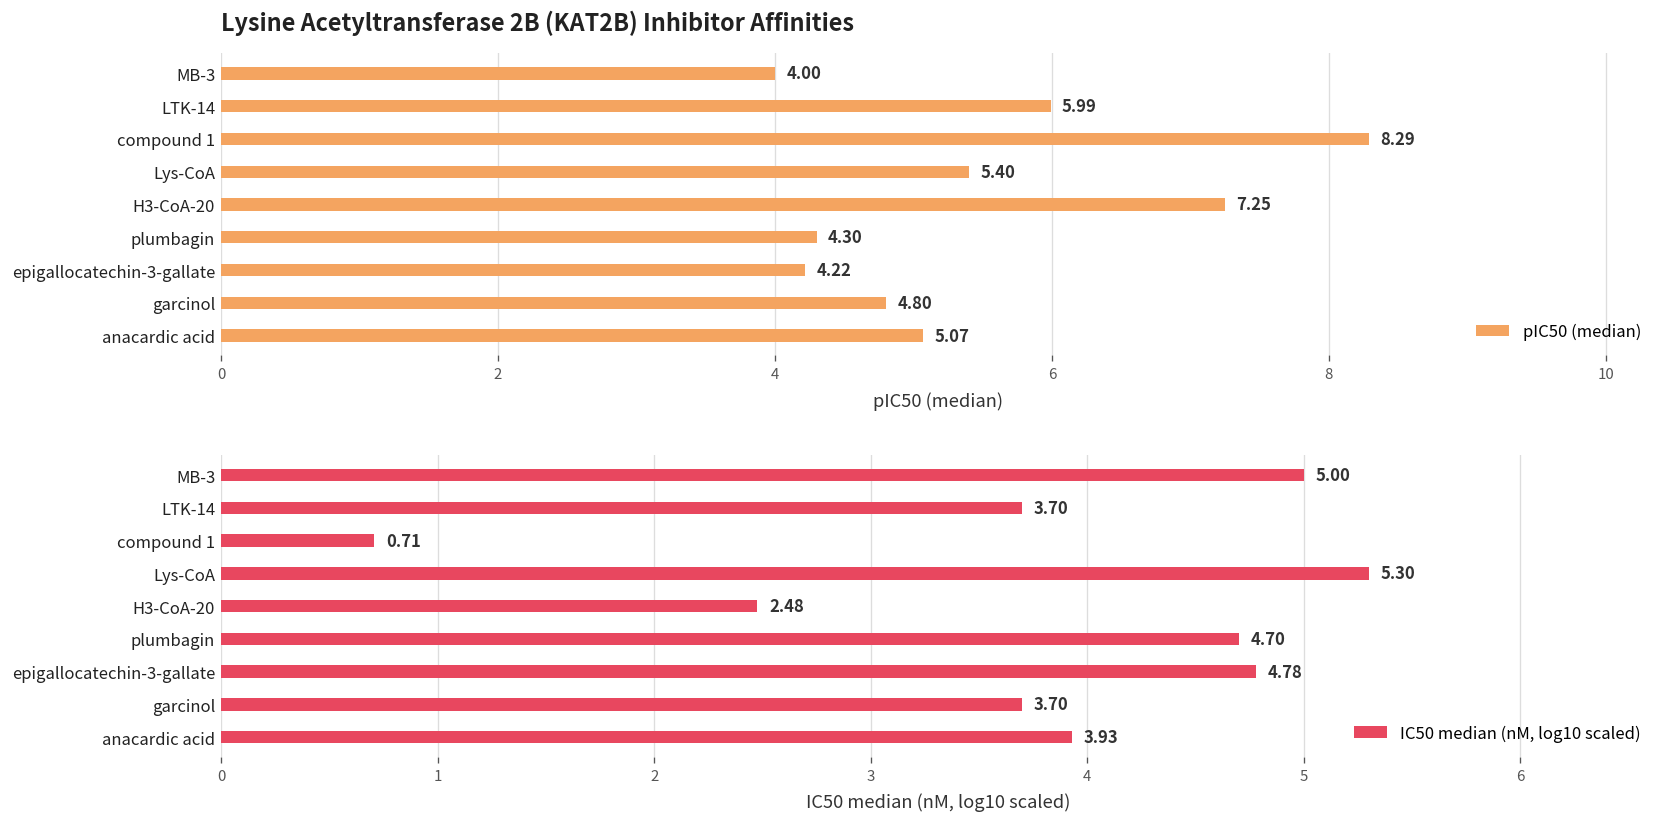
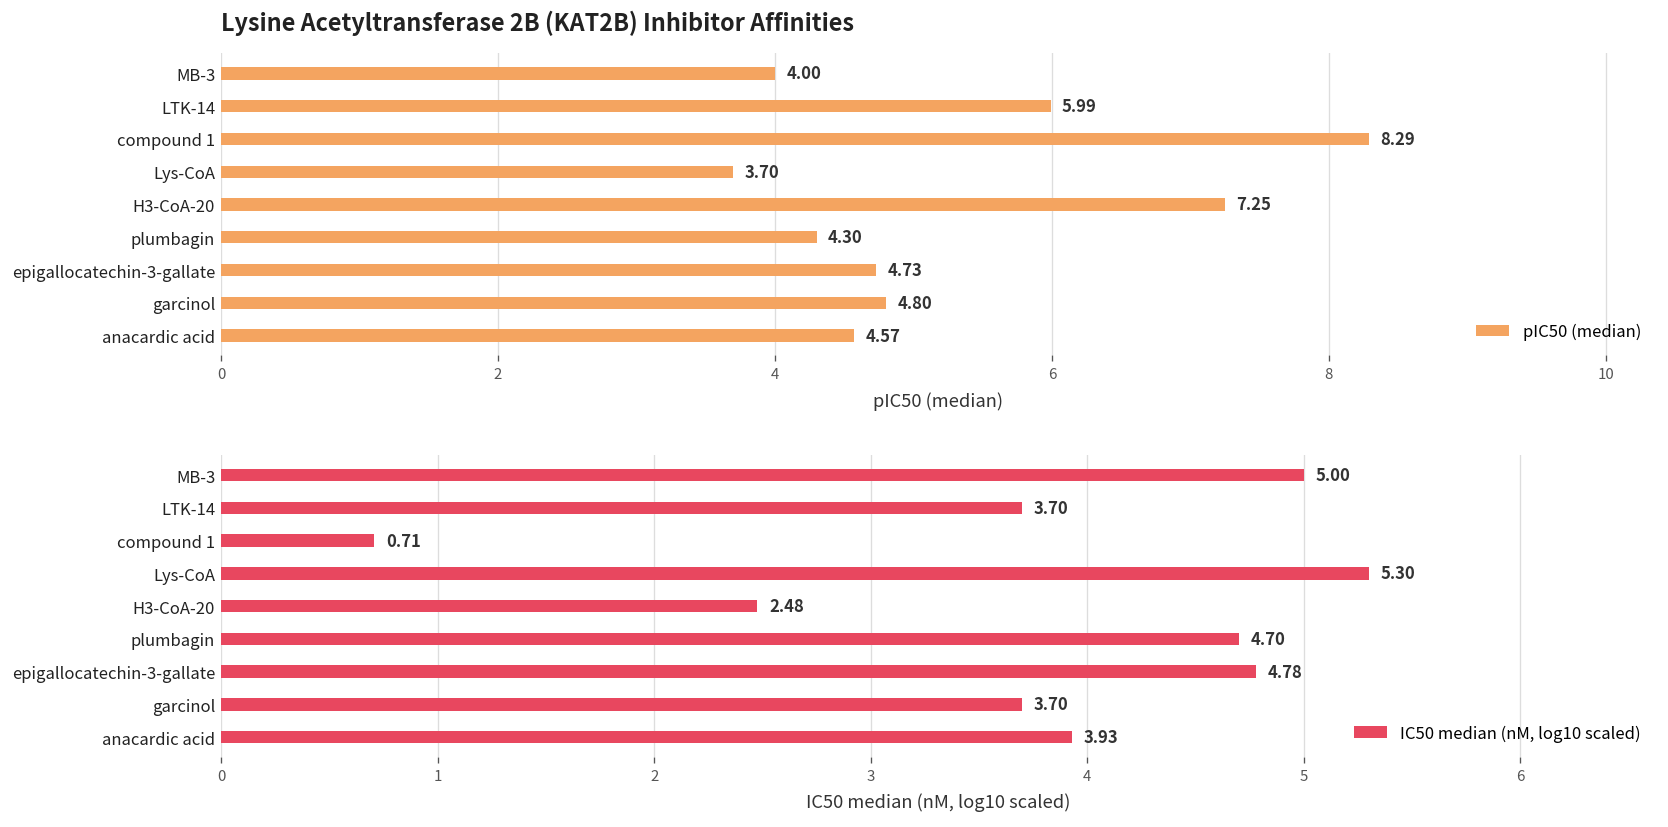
Lysine Acetyltransferase 2B (KAT2B) Inhibitor Affinities, Lys-CoA: 5.40 -> 3.70
Lysine Acetyltransferase 2B (KAT2B) Inhibitor Affinities, epigallocatechin-3-gallate: 4.22 -> 4.73
Lysine Acetyltransferase 2B (KAT2B) Inhibitor Affinities, anacardic acid: 5.07 -> 4.57
